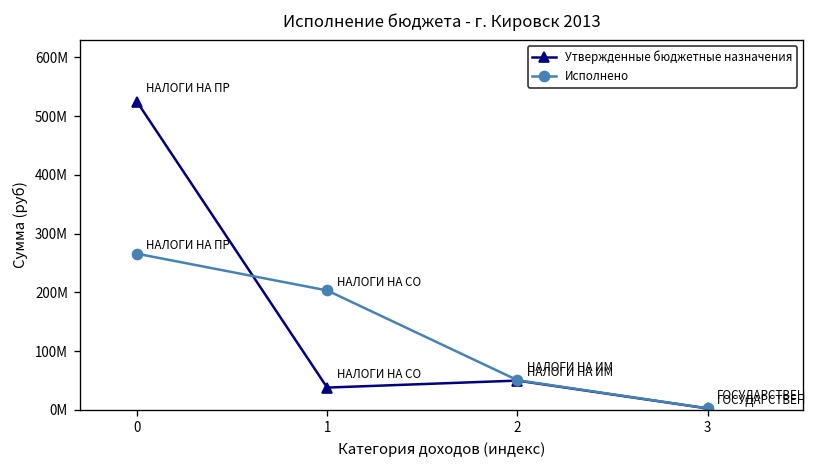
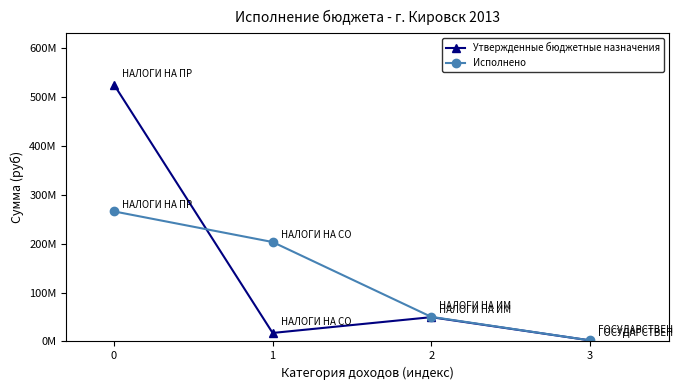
Утвержденные бюджетные назначения, 1: 40000000 -> 20000000
